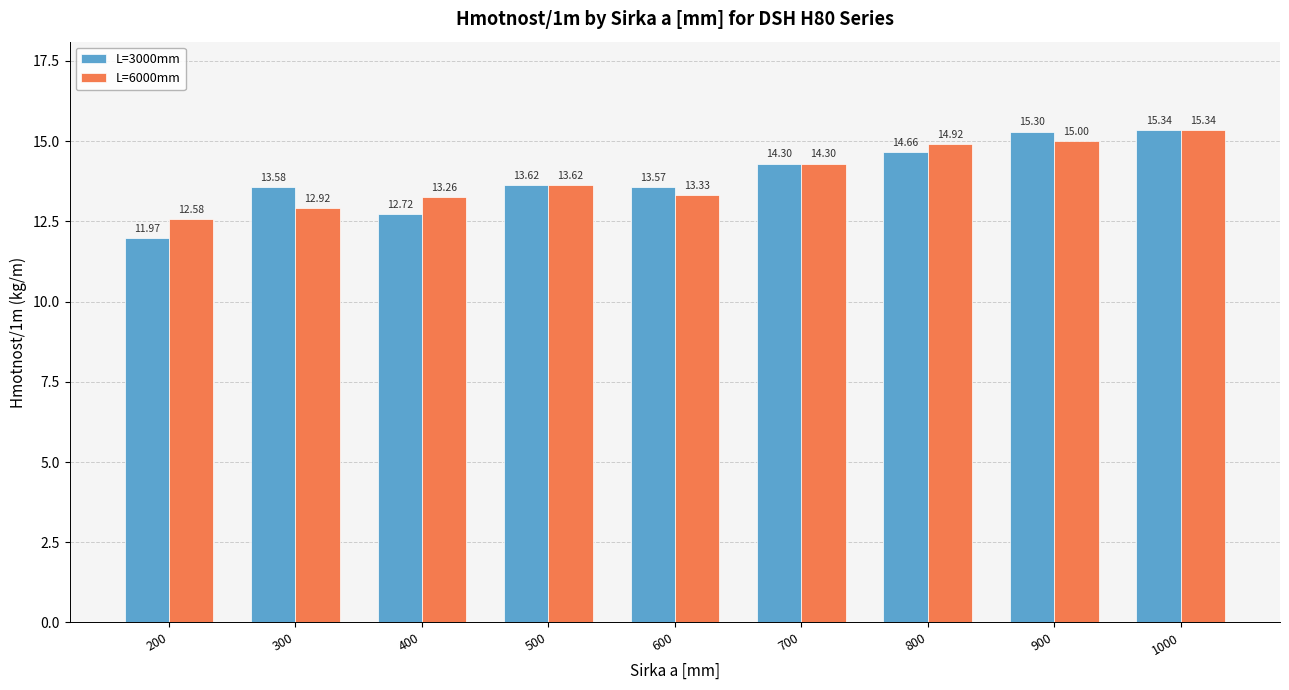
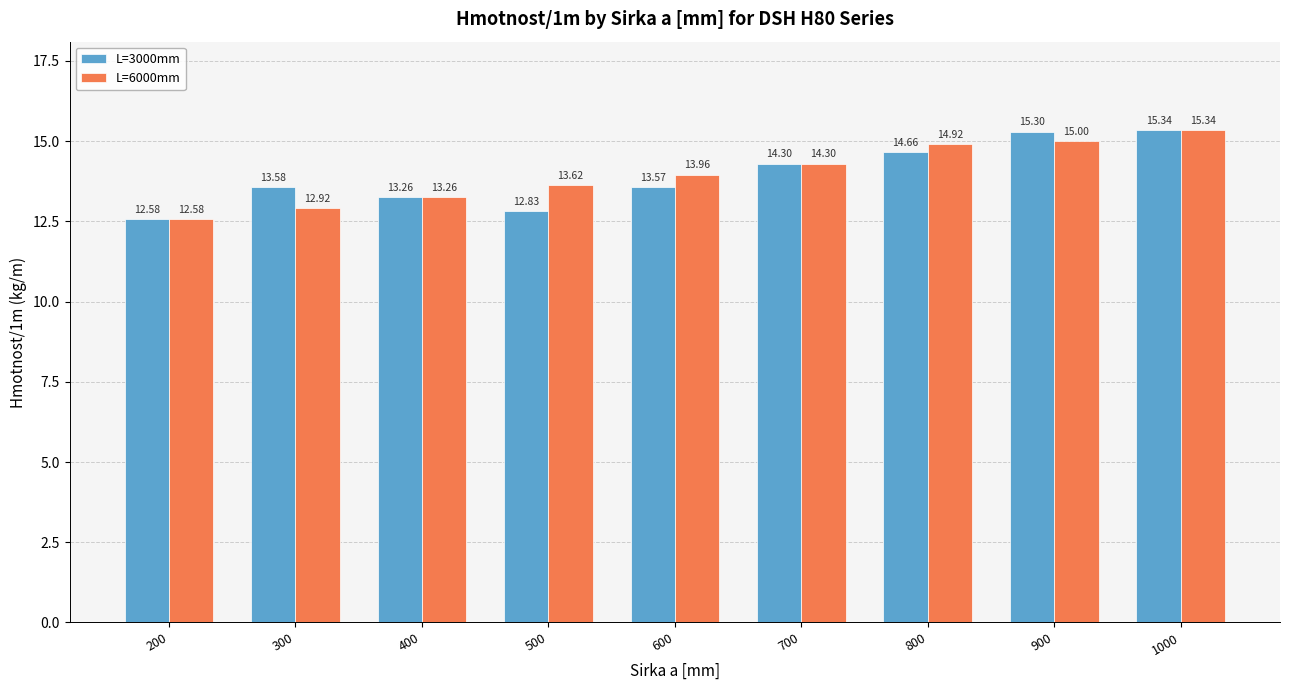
L=3000mm, 200: 11.97 -> 12.58
L=3000mm, 400: 12.72 -> 13.26
L=3000mm, 500: 13.62 -> 12.83
L=6000mm, 600: 13.33 -> 13.96
